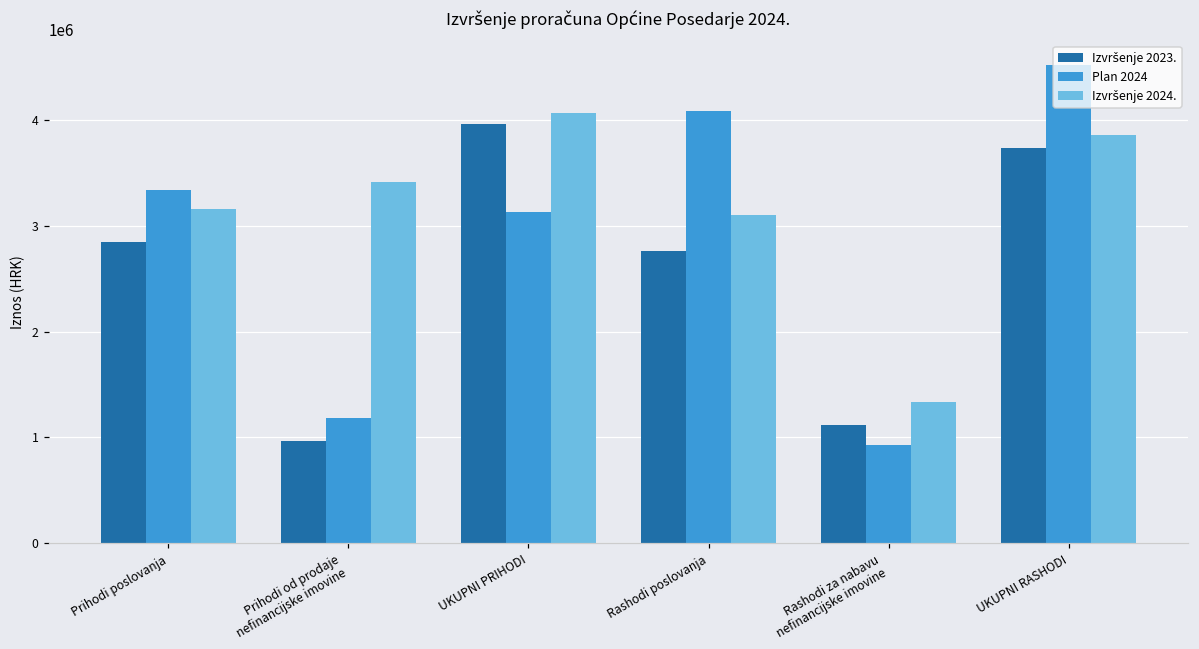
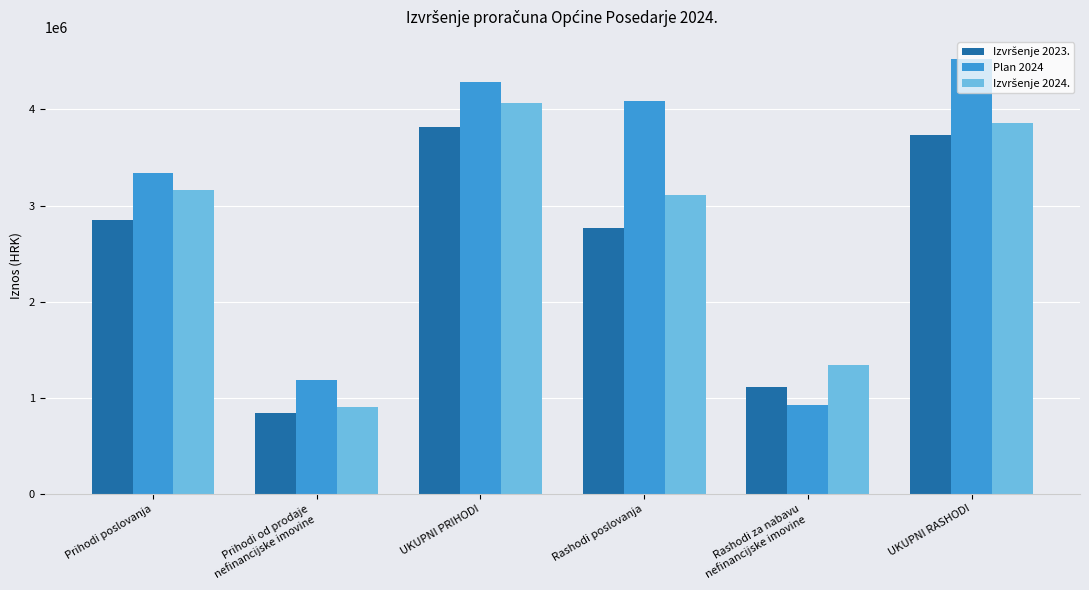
Izvršenje 2023., Prihodi od prodaje nefinancijske imovine: 1000000 -> 800000
Izvršenje 2024., Prihodi od prodaje nefinancijske imovine: 3400000 -> 900000
Izvršenje 2023., UKUPNI PRIHODI: 4000000 -> 3800000
Plan 2024, UKUPNI PRIHODI: 3100000 -> 4300000
